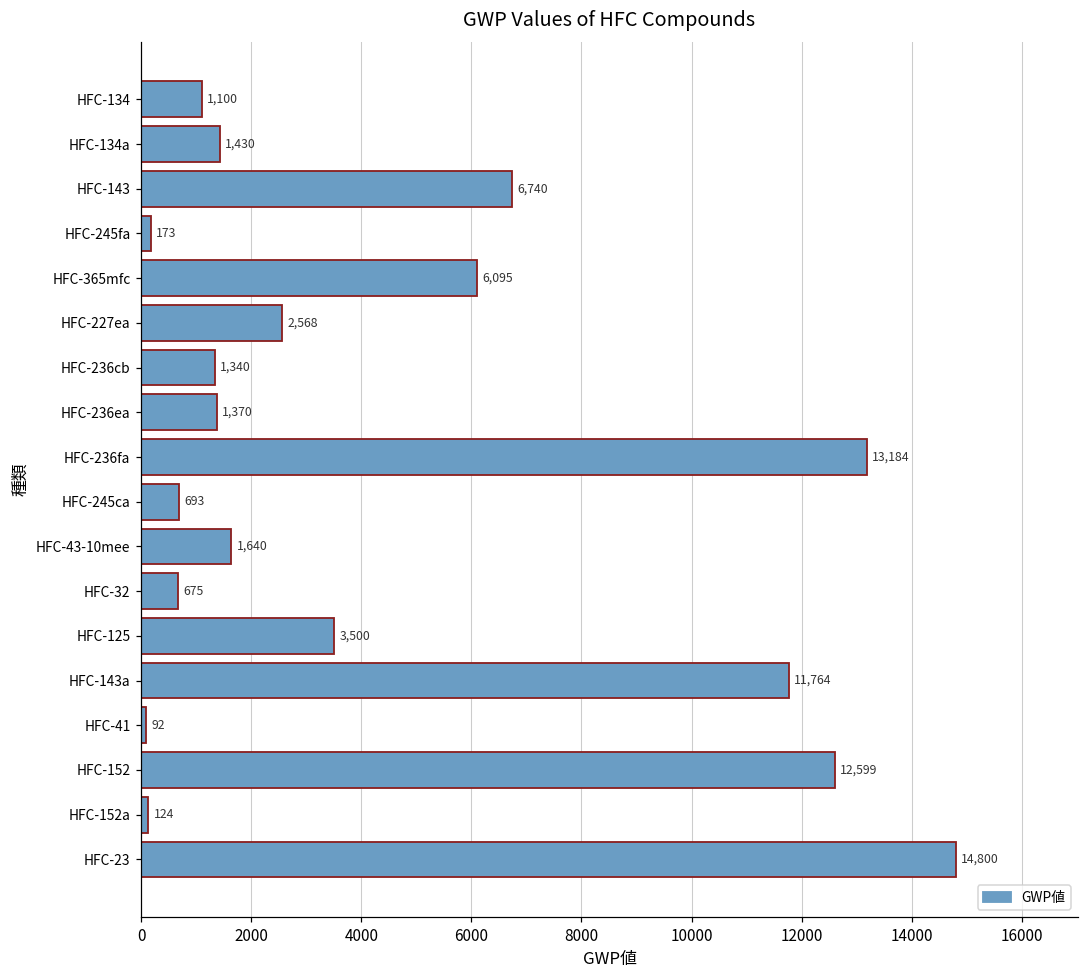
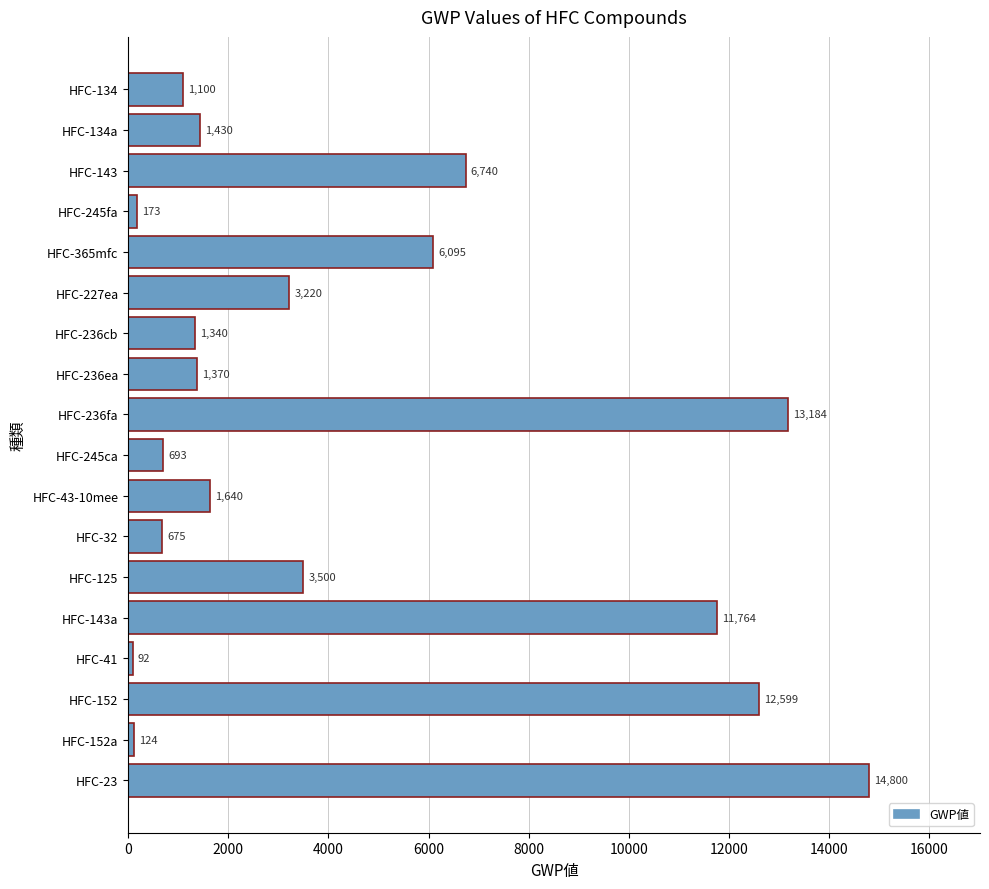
HFC-227ea: 2,568 -> 3,220
